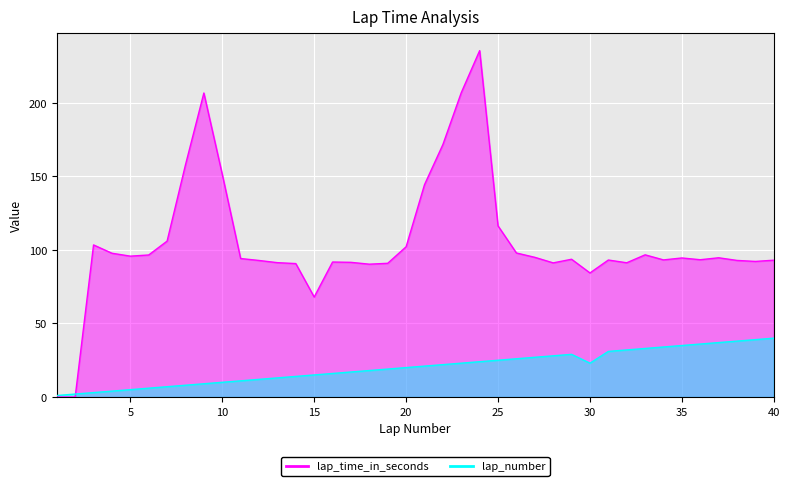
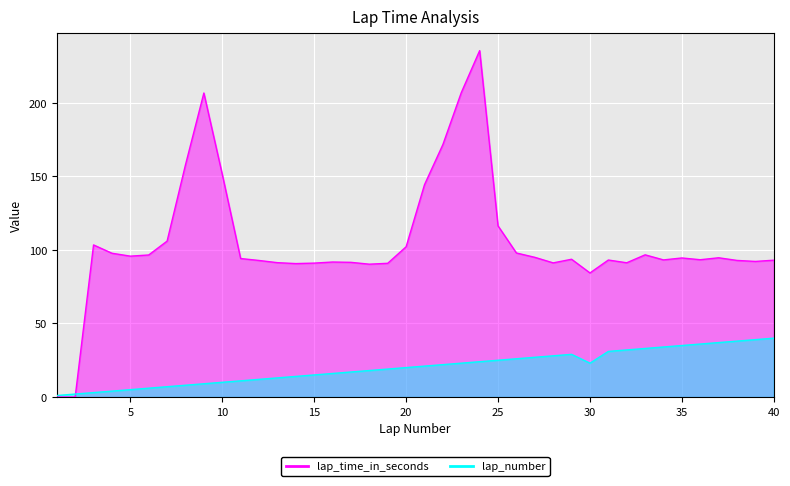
lap_time_in_seconds, 15: 68 -> 91
